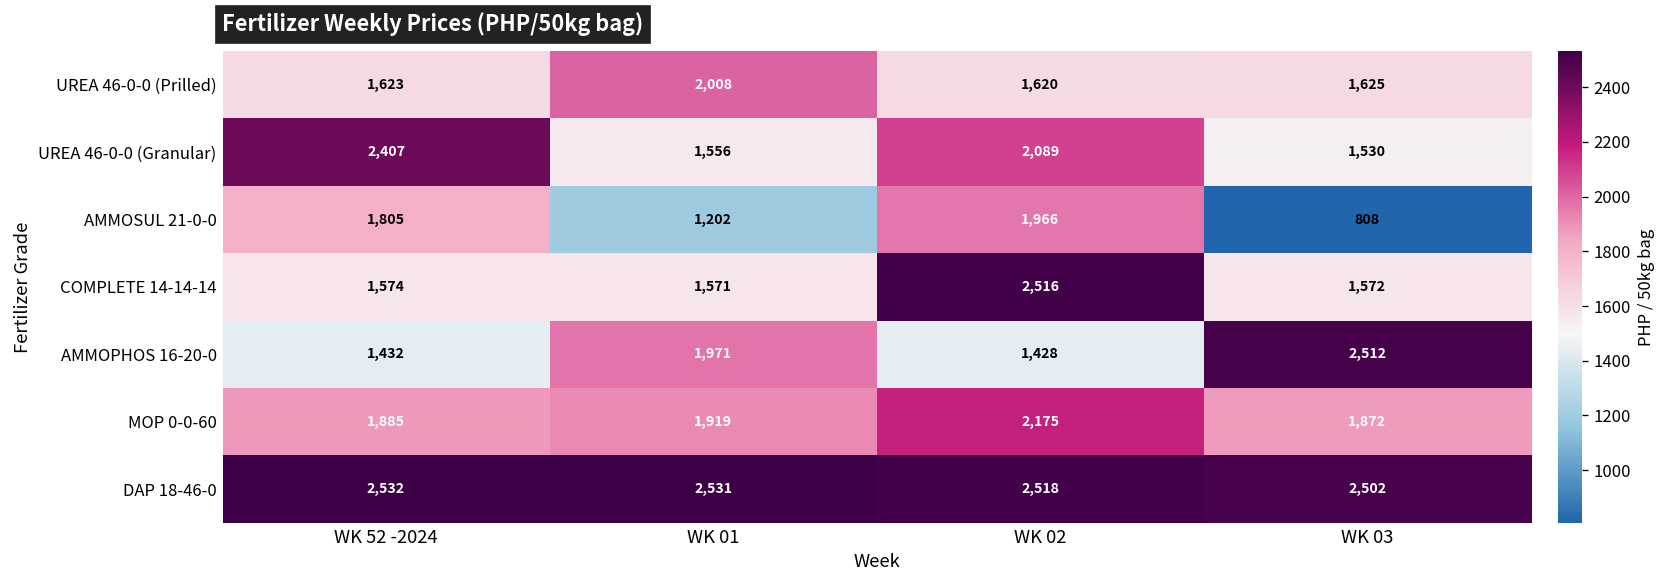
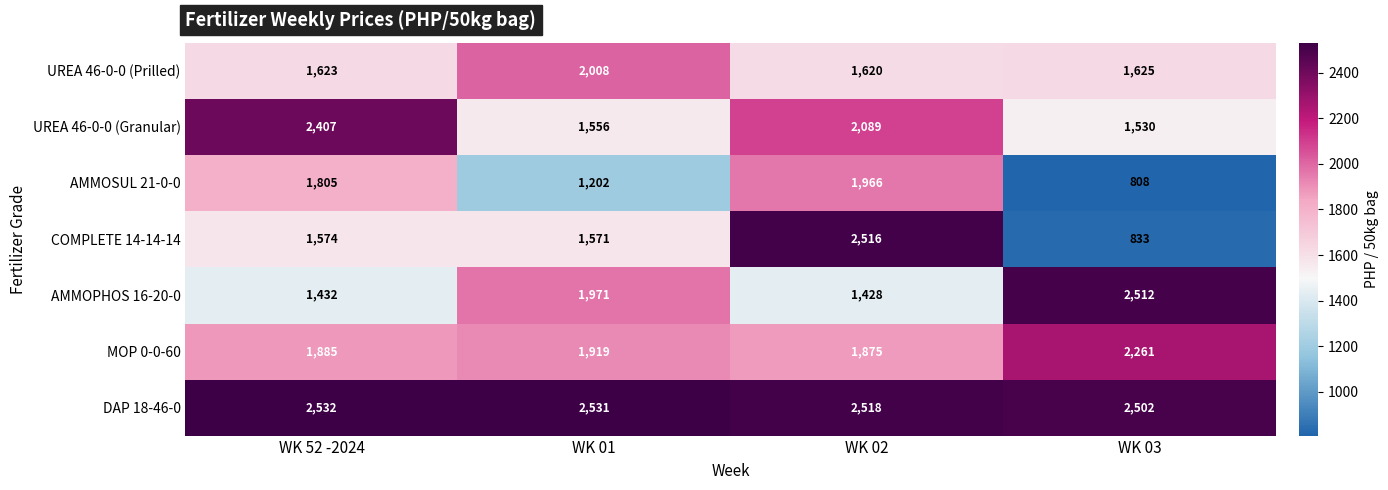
COMPLETE 14-14-14, WK 03: 1,572 -> 833
MOP 0-0-60, WK 02: 2,175 -> 1,875
MOP 0-0-60, WK 03: 1,872 -> 2,261
